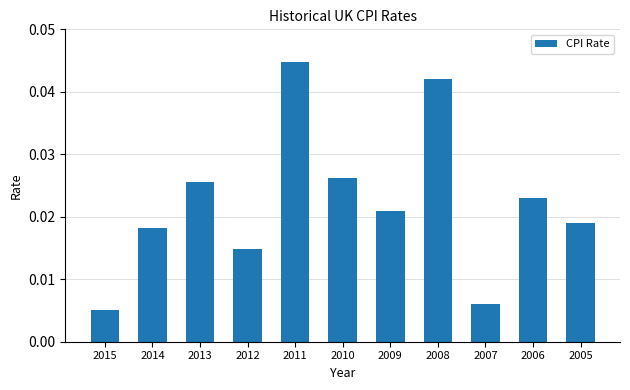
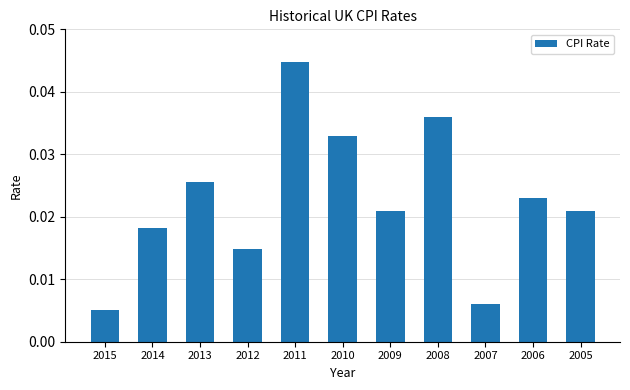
2010: 0.026 -> 0.033
2008: 0.042 -> 0.036
2005: 0.019 -> 0.021
